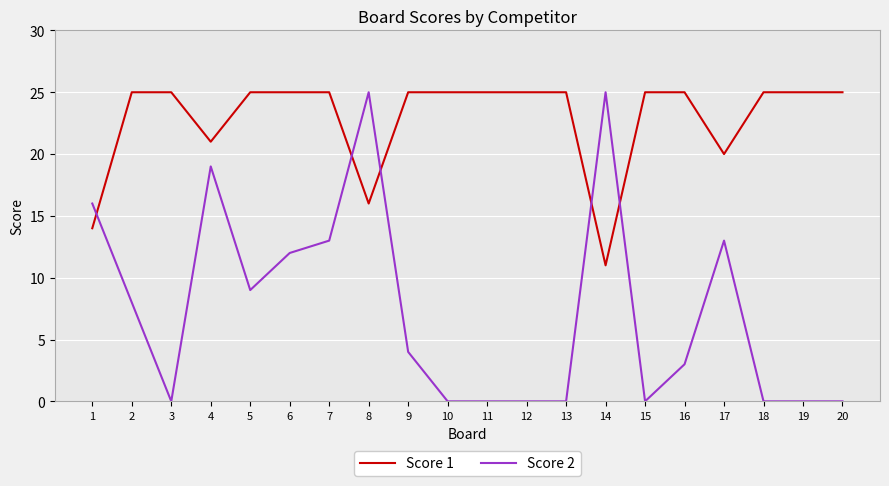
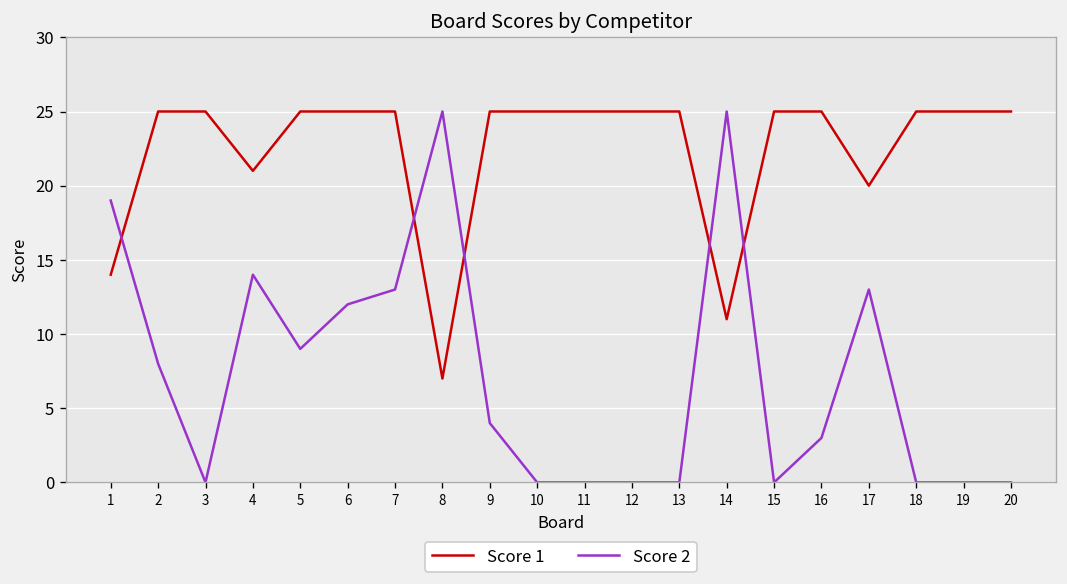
Score 2, 1: 16 -> 19
Score 2, 4: 19 -> 14
Score 1, 8: 16 -> 7
